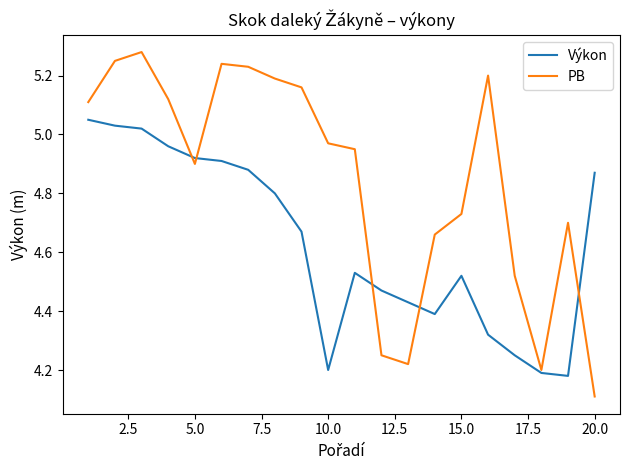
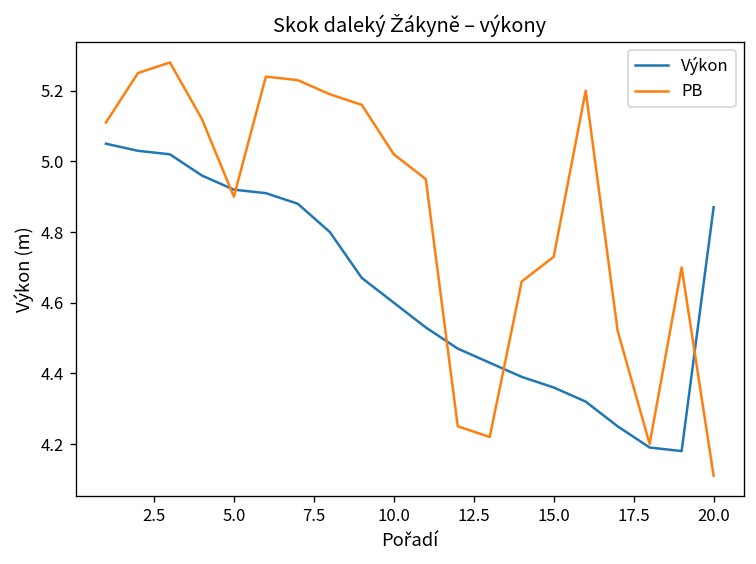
Výkon, 10.0: 4.2 -> 4.6
PB, 10.0: 4.97 -> 5.02
Výkon, 15.0: 4.52 -> 4.36
